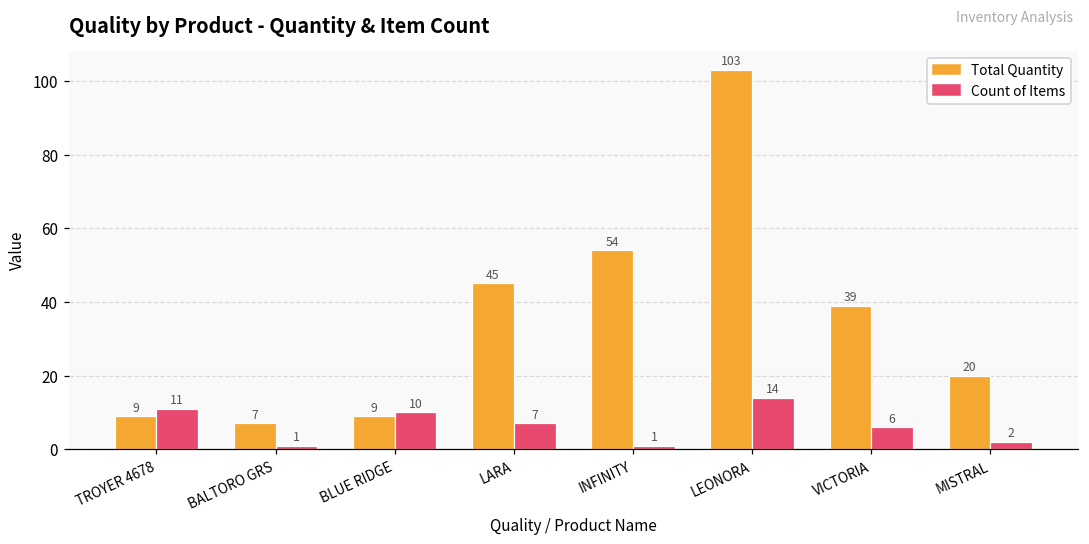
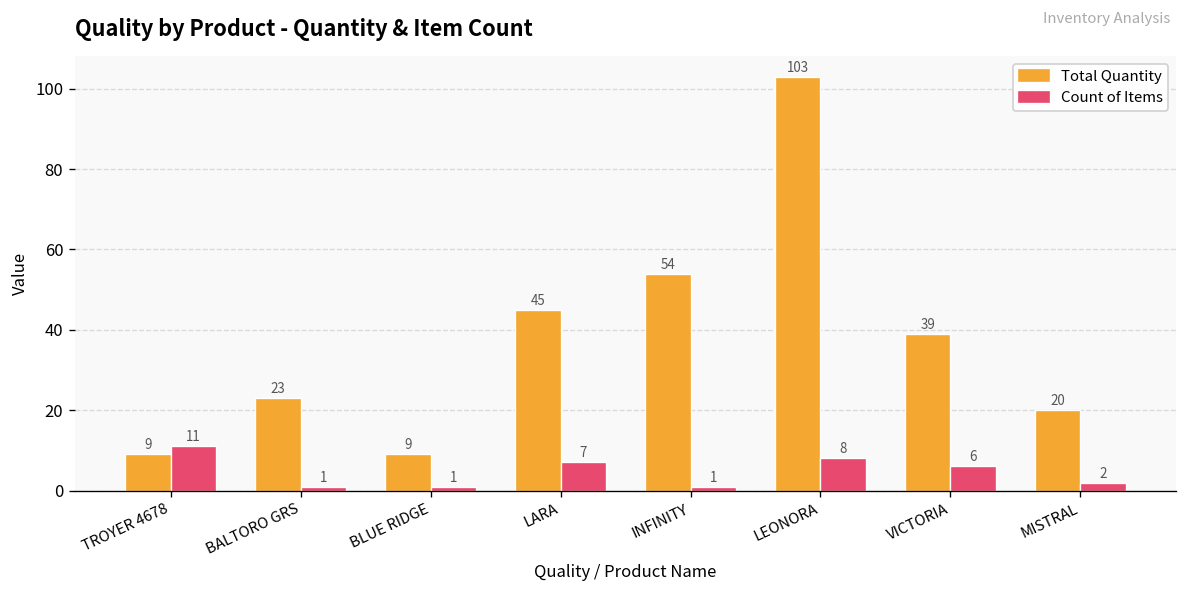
Total Quantity, BALTORO GRS: 7 -> 23
Count of Items, BLUE RIDGE: 10 -> 1
Count of Items, LEONORA: 14 -> 8
